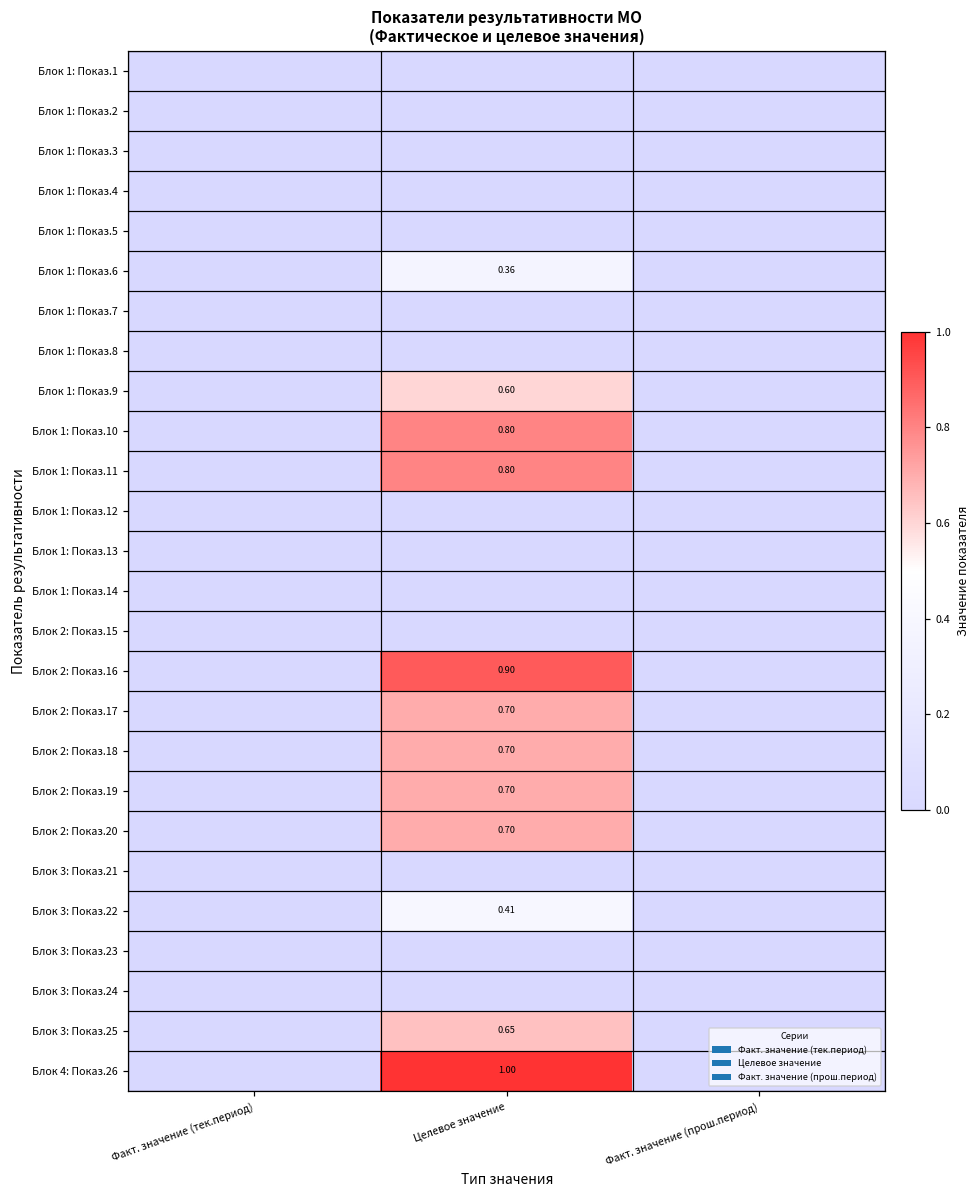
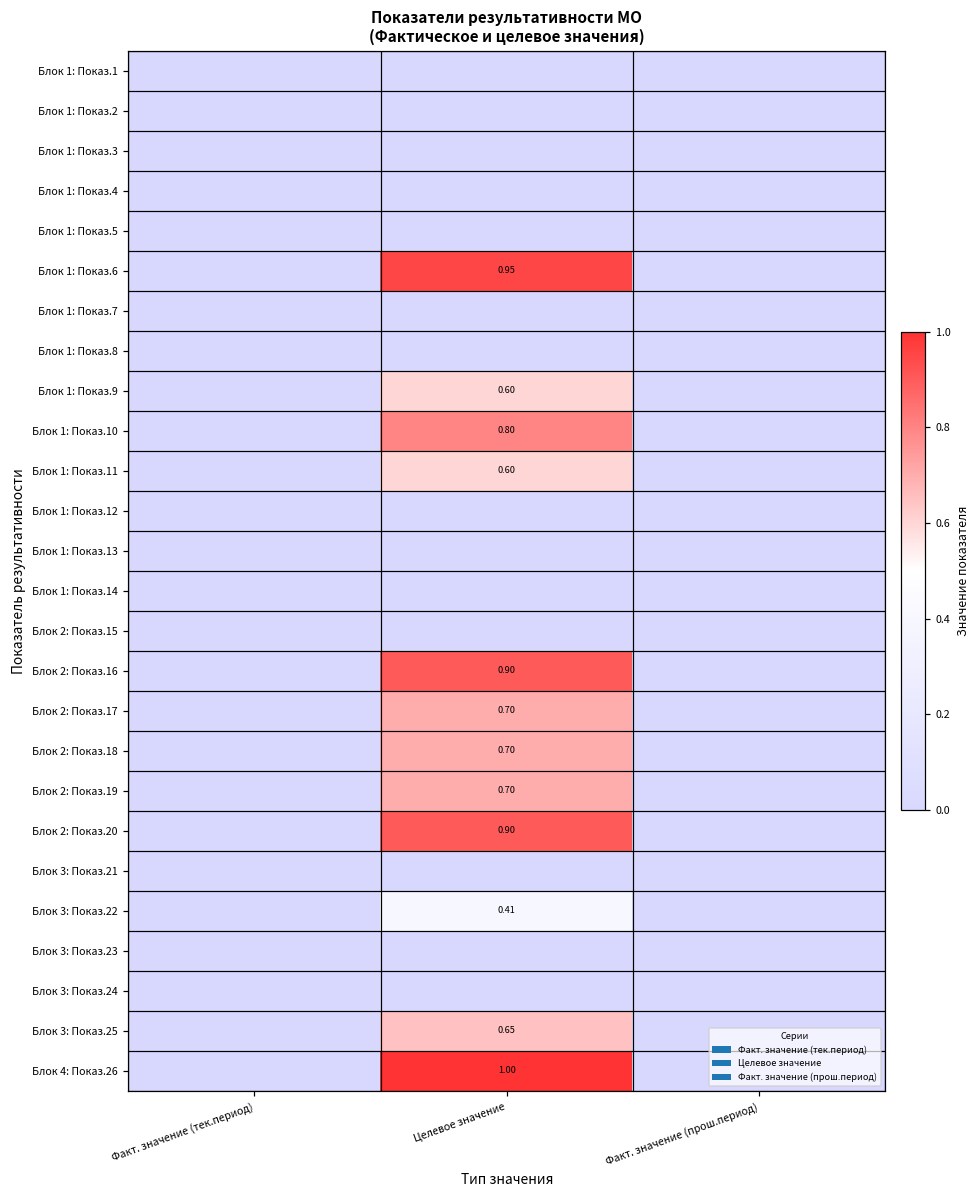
Блок 1: Показ.6, Целевое значение: 0.36 -> 0.95
Блок 1: Показ.11, Целевое значение: 0.80 -> 0.60
Блок 2: Показ.20, Целевое значение: 0.70 -> 0.90
